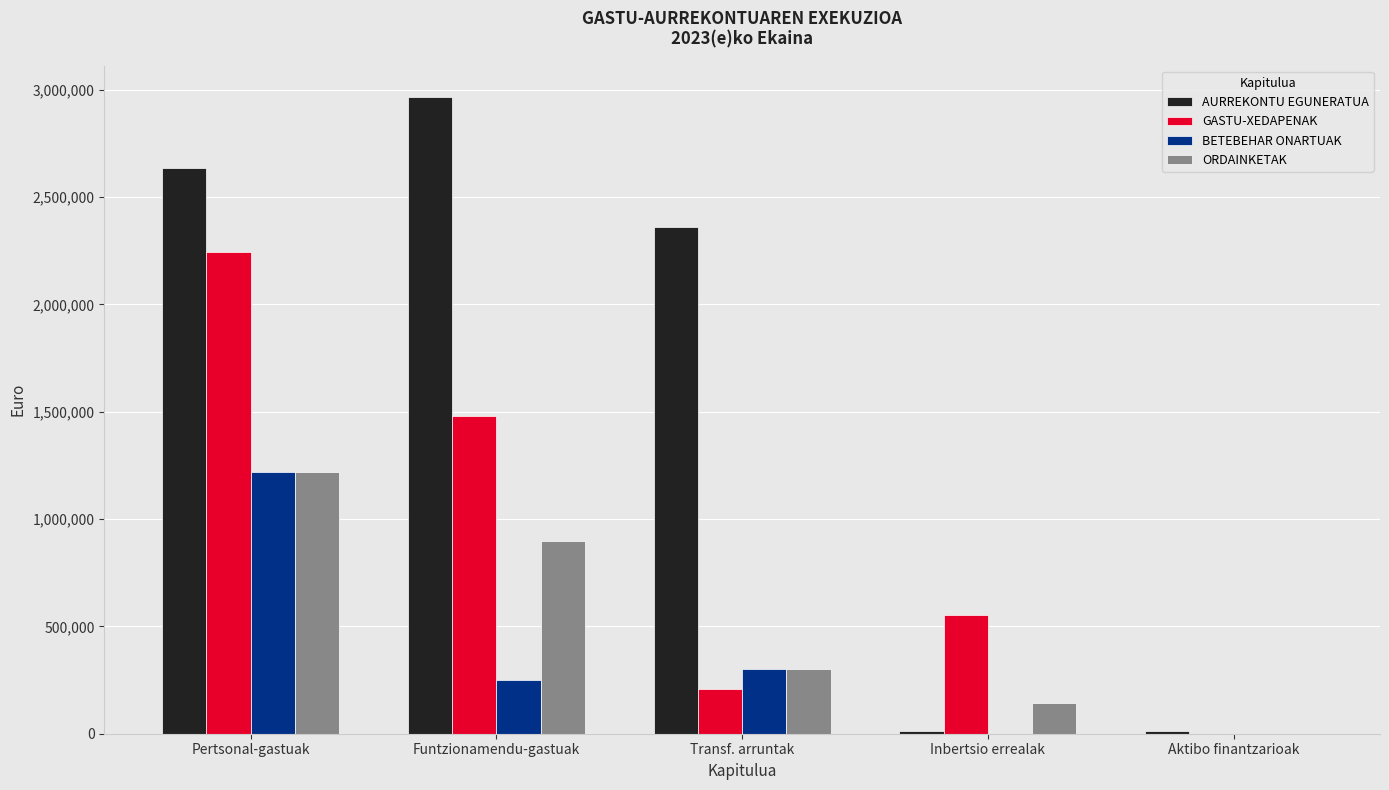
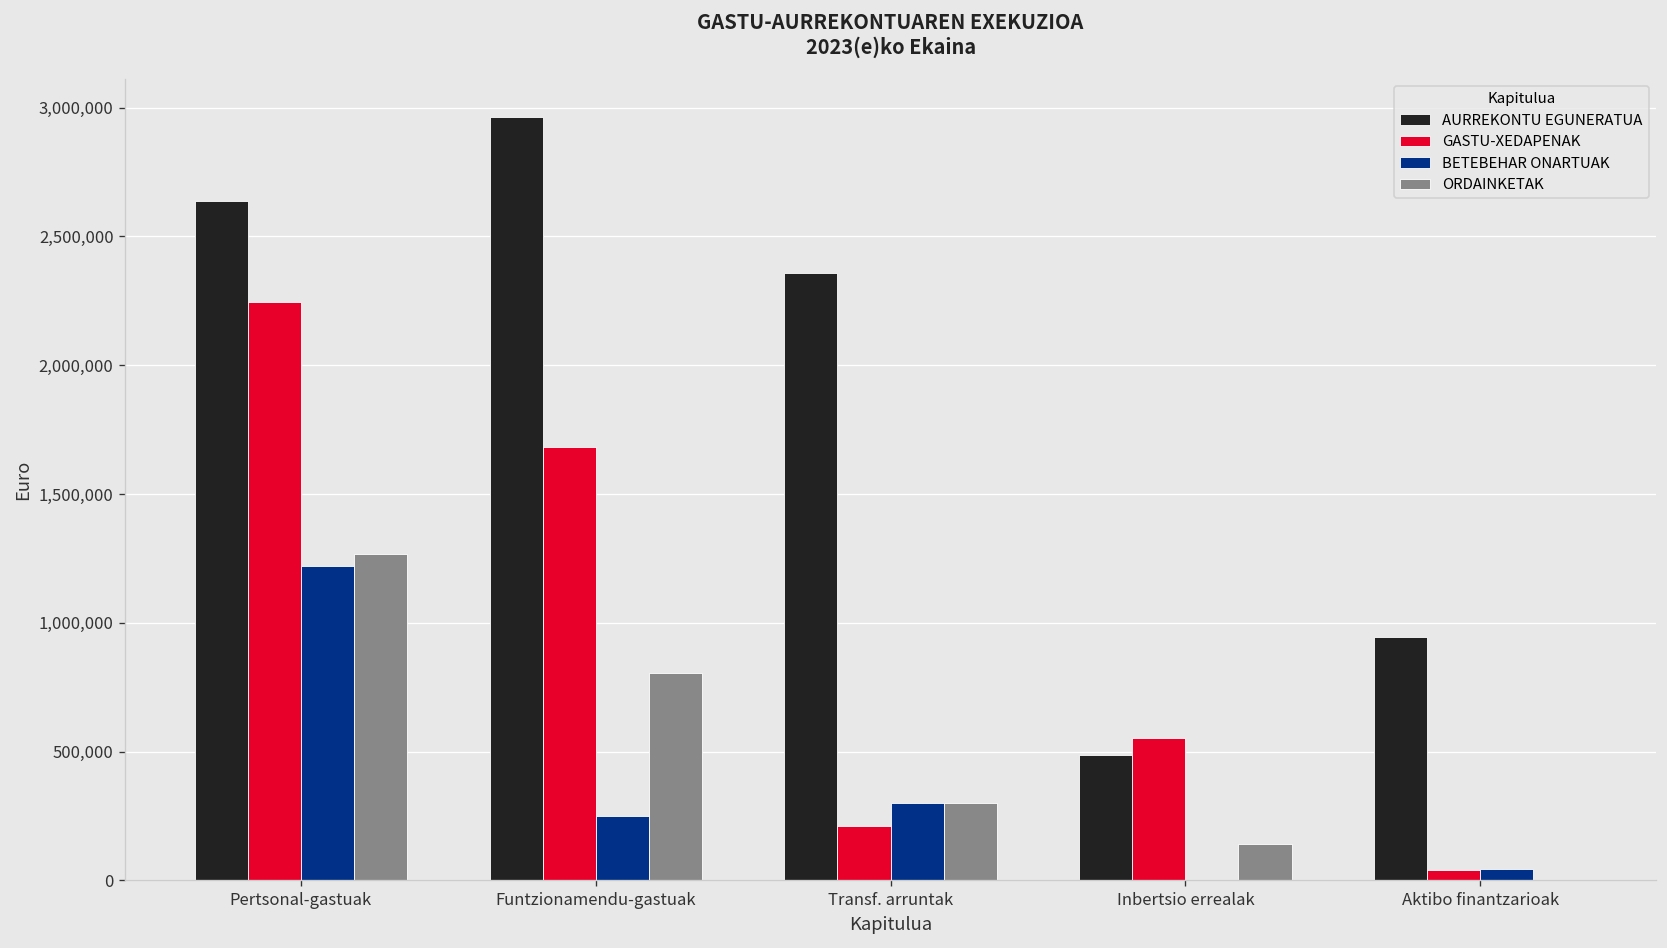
ORDAINKETAK, Pertsonal-gastuak: 1,220,000 -> 1,270,000
GASTU-XEDAPENAK, Funtzionamendu-gastuak: 1,480,000 -> 1,680,000
ORDAINKETAK, Funtzionamendu-gastuak: 900,000 -> 800,000
AURREKONTU EGUNERATUA, Inbertsio errealak: 10,000 -> 490,000
AURREKONTU EGUNERATUA, Aktibo finantzarioak: 10,000 -> 950,000
GASTU-XEDAPENAK, Aktibo finantzarioak: 0 -> 40,000
BETEBEHAR ONARTUAK, Aktibo finantzarioak: 0 -> 40,000
